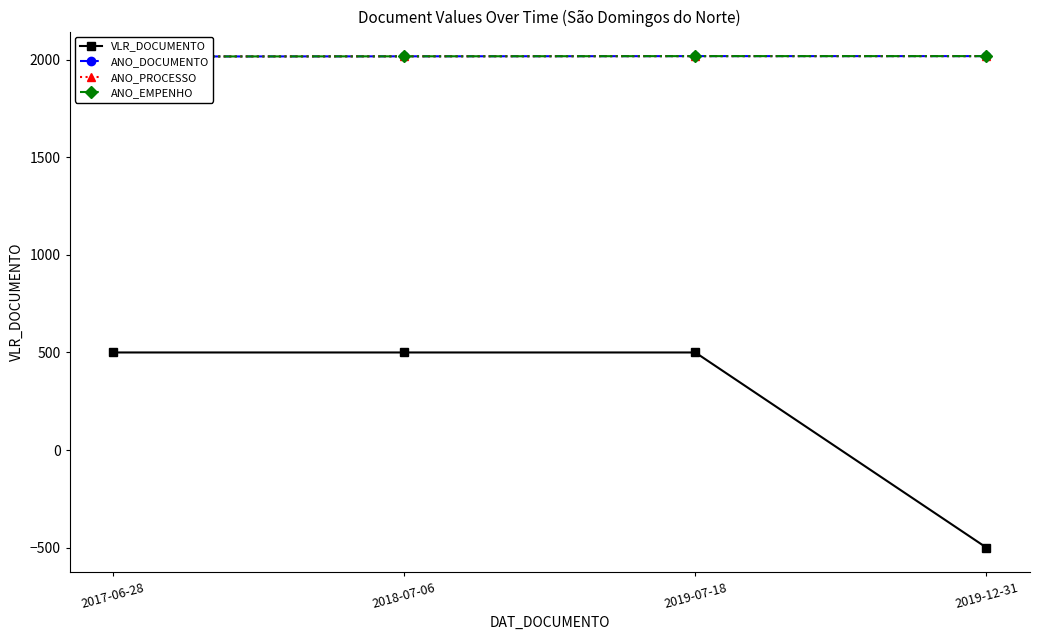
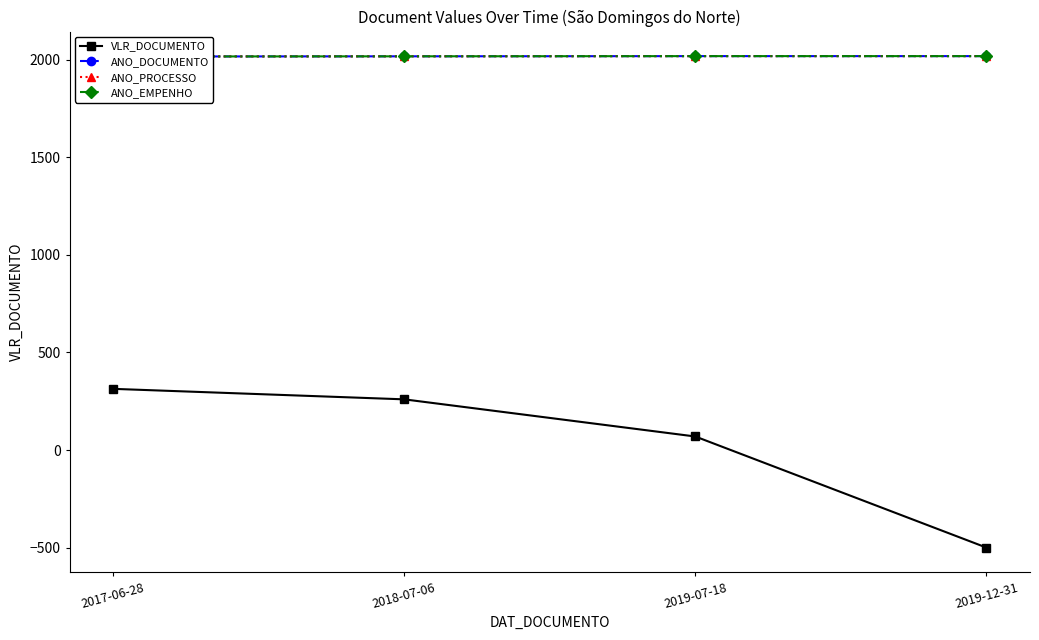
VLR_DOCUMENTO, 2017-06-28: 500 -> 310
VLR_DOCUMENTO, 2018-07-06: 500 -> 260
VLR_DOCUMENTO, 2019-07-18: 500 -> 70
